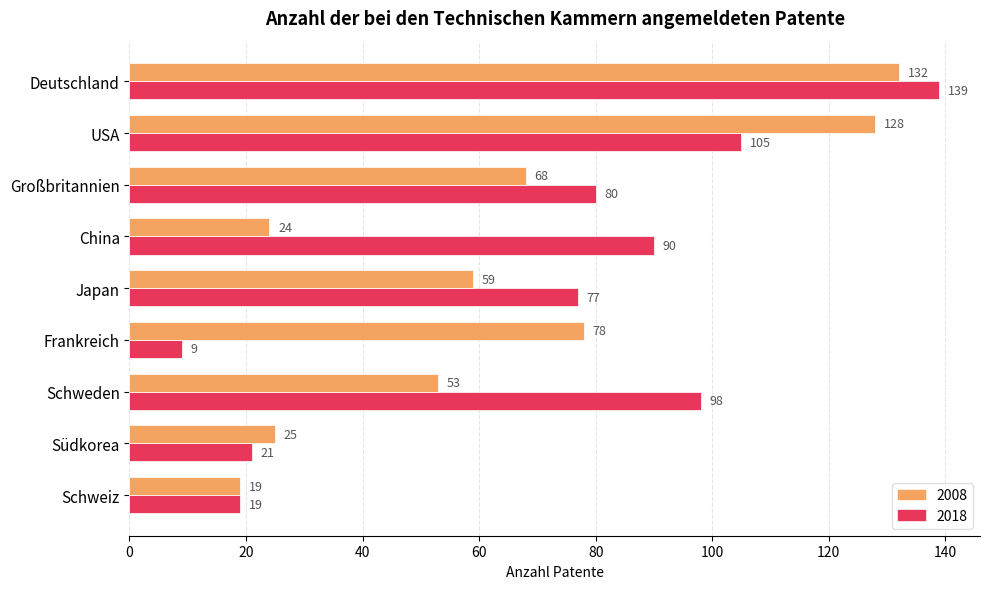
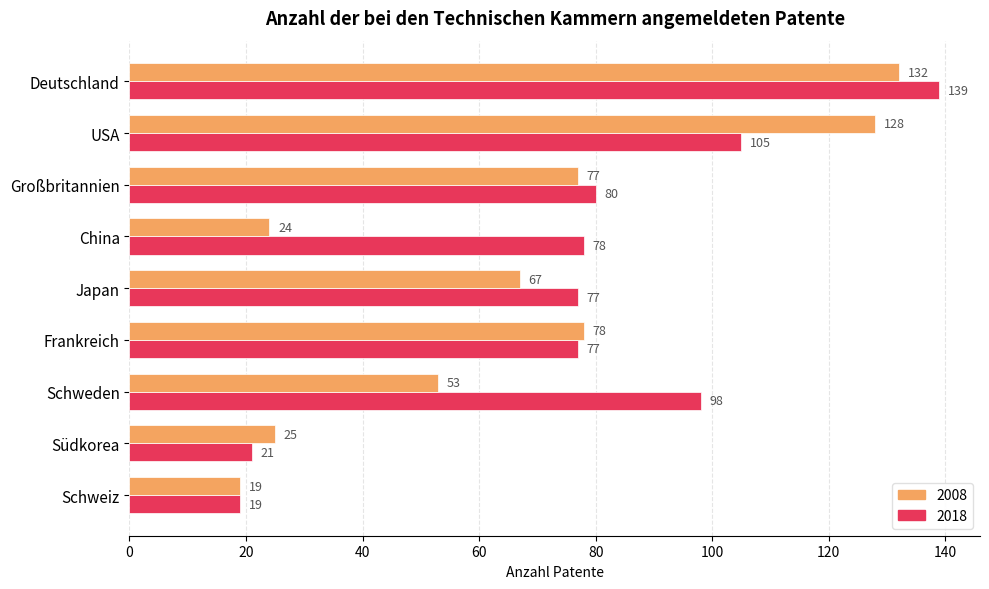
2008, Großbritannien: 68 -> 77
2018, China: 90 -> 78
2008, Japan: 59 -> 67
2018, Frankreich: 9 -> 77
